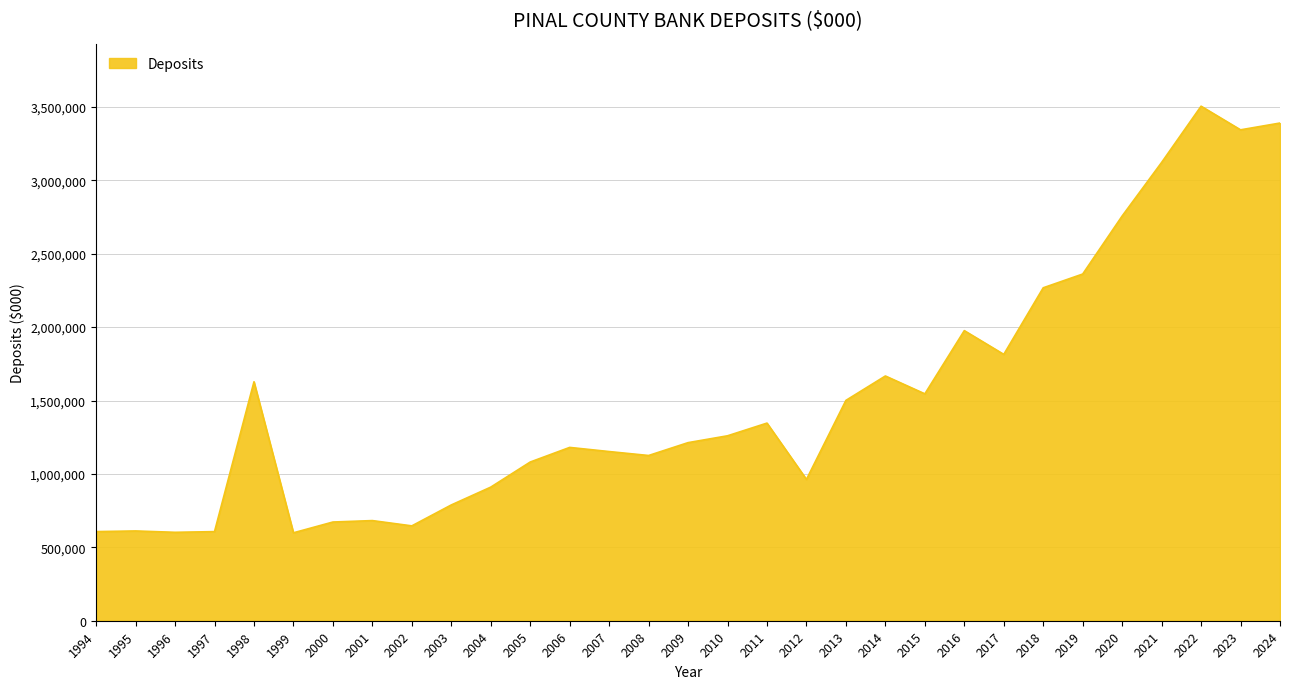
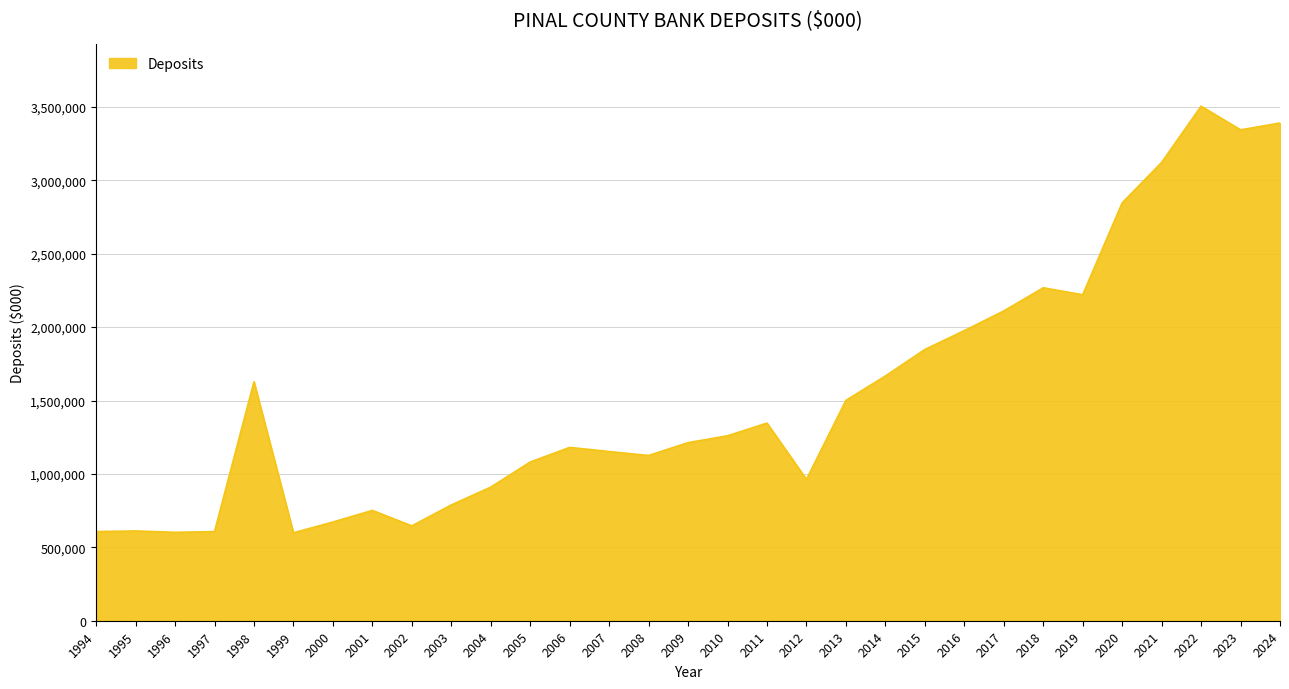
2001: 680,000 -> 750,000
2015: 1,550,000 -> 1,850,000
2017: 1,810,000 -> 2,110,000
2019: 2,360,000 -> 2,220,000
2020: 2,760,000 -> 2,850,000
